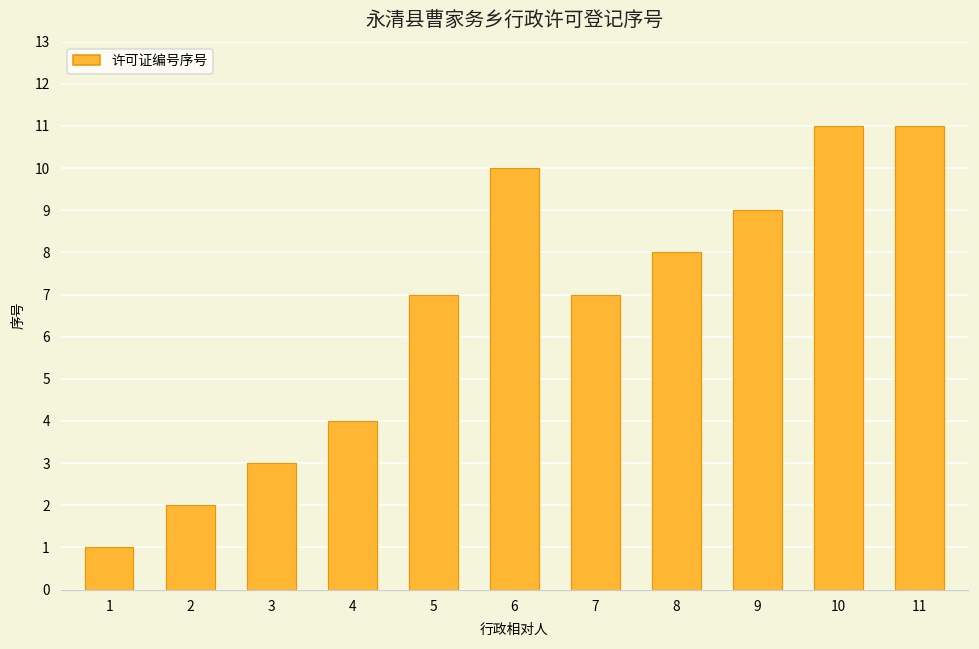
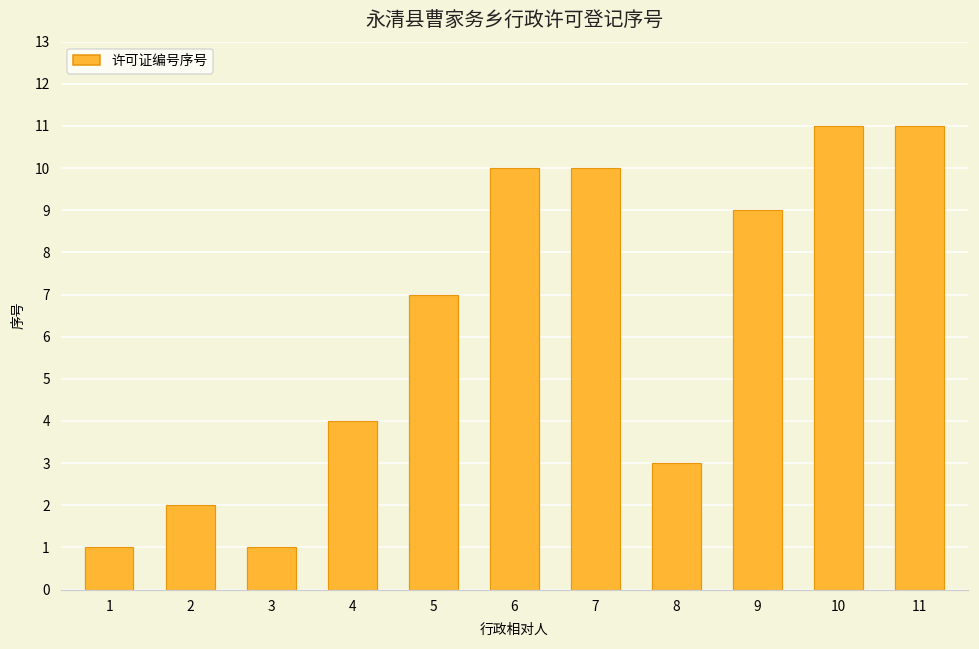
3: 3 -> 1
7: 7 -> 10
8: 8 -> 3
